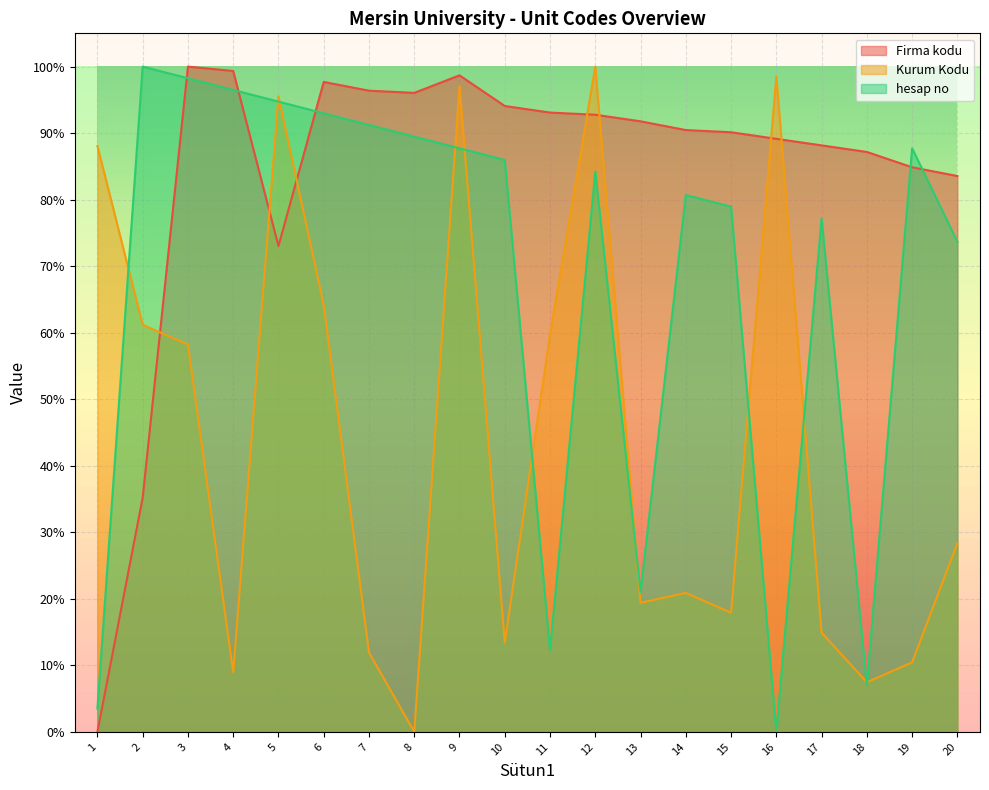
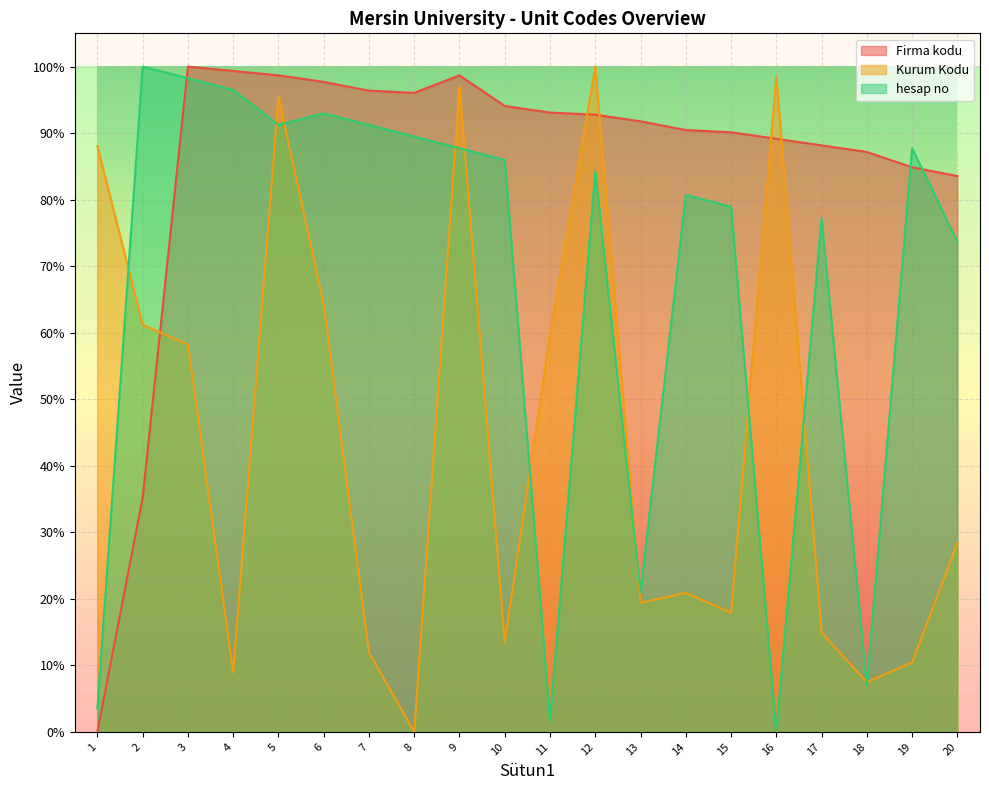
Firma kodu, 5: 73% -> 99%
hesap no, 5: 95% -> 91%
hesap no, 11: 12% -> 2%
